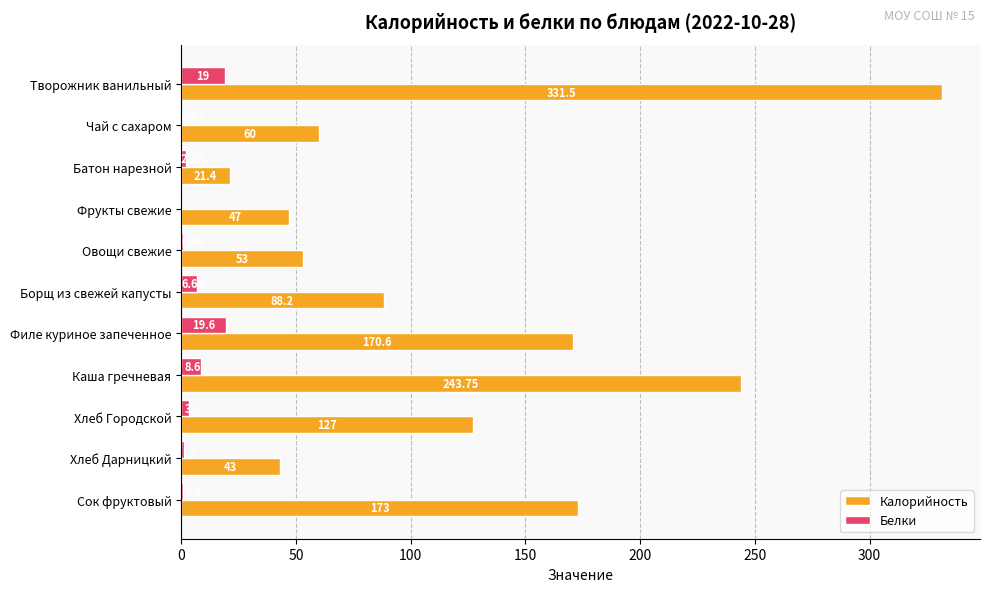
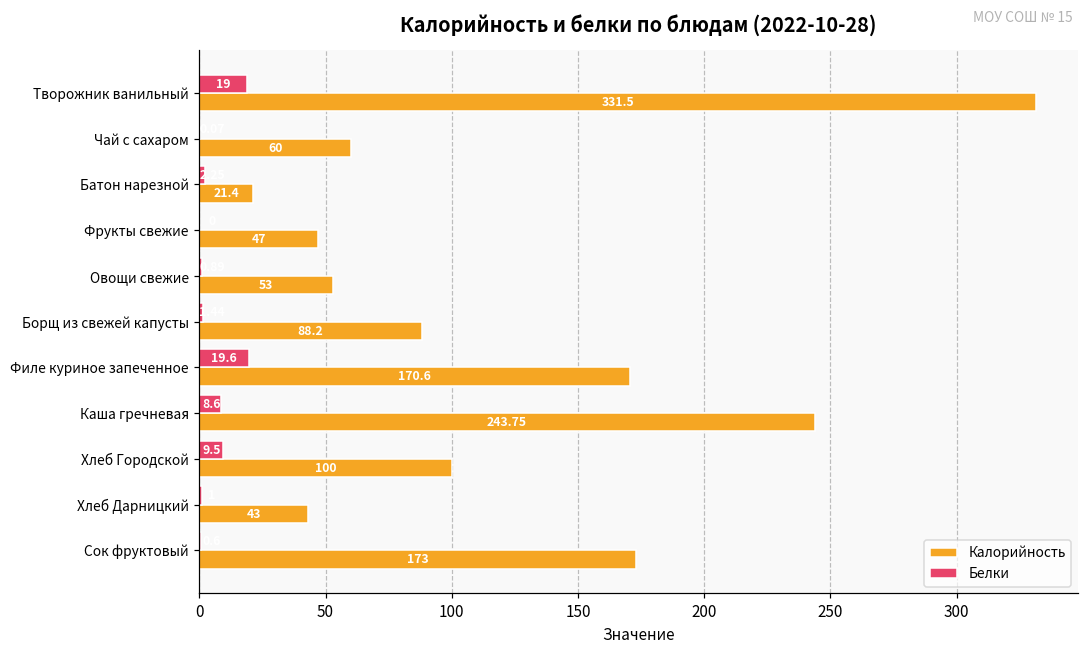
Белки, Борщ из свежей капусты: 7 -> 1
Белки, Хлеб Городской: 3 -> 10
Калорийность, Хлеб Городской: 127 -> 100
